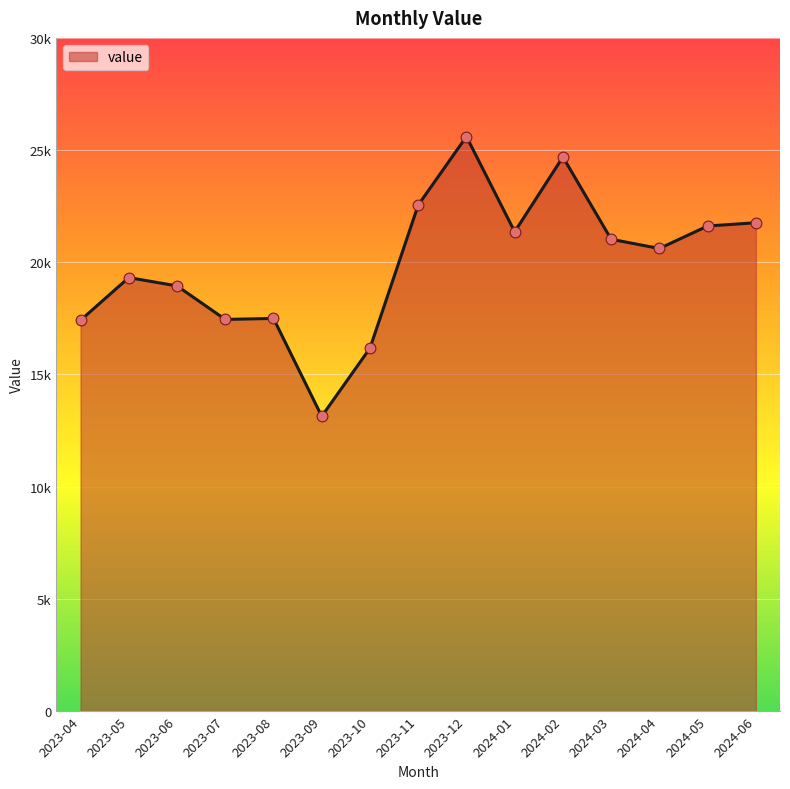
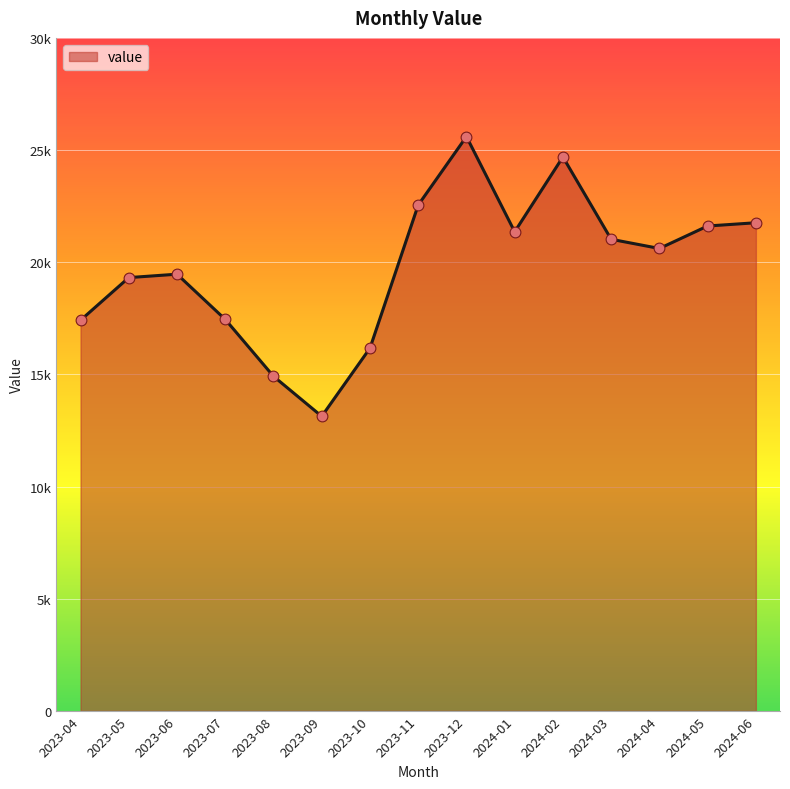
2023-06: 18900 -> 19500
2023-08: 17500 -> 14900
